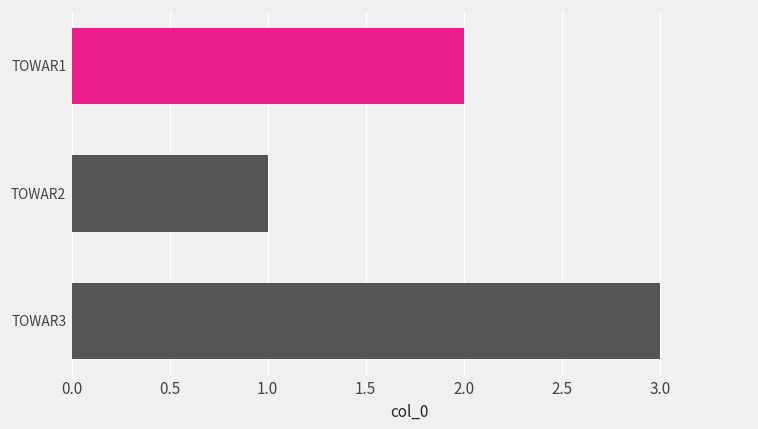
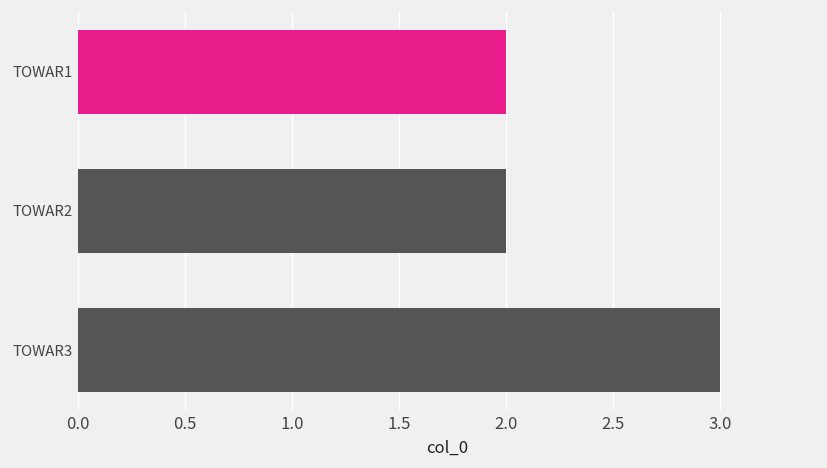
TOWAR2: 1 -> 2
